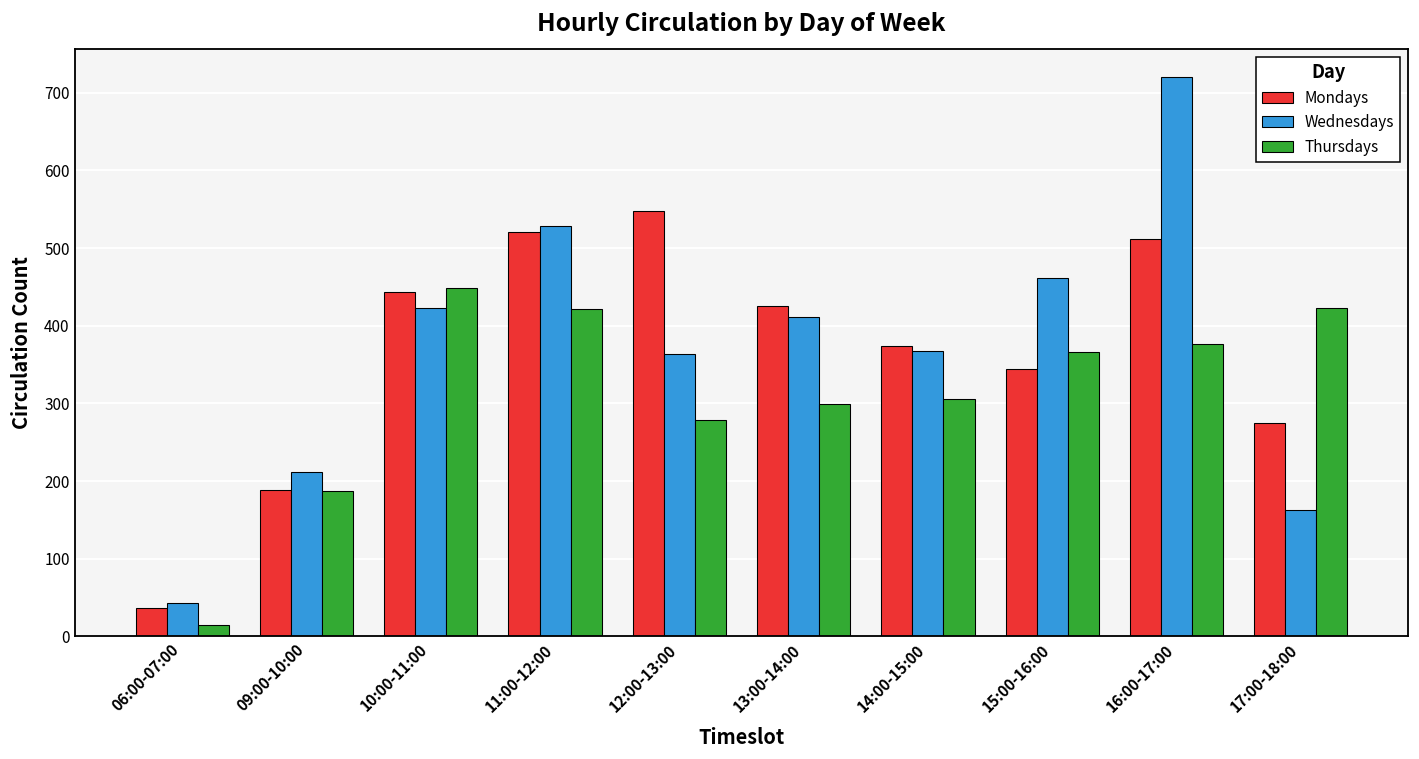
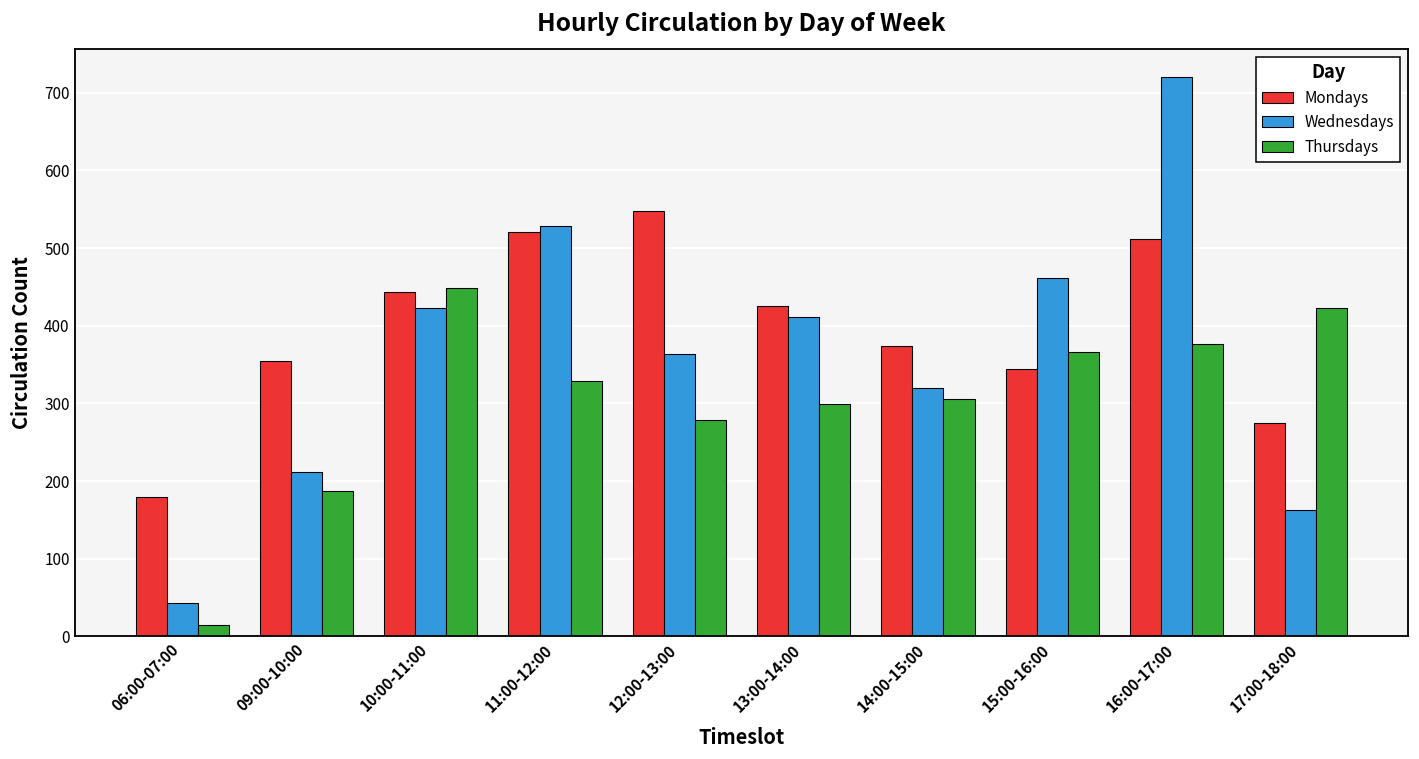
Mondays, 06:00-07:00: 40 -> 180
Mondays, 09:00-10:00: 190 -> 360
Thursdays, 11:00-12:00: 420 -> 330
Wednesdays, 14:00-15:00: 370 -> 320
